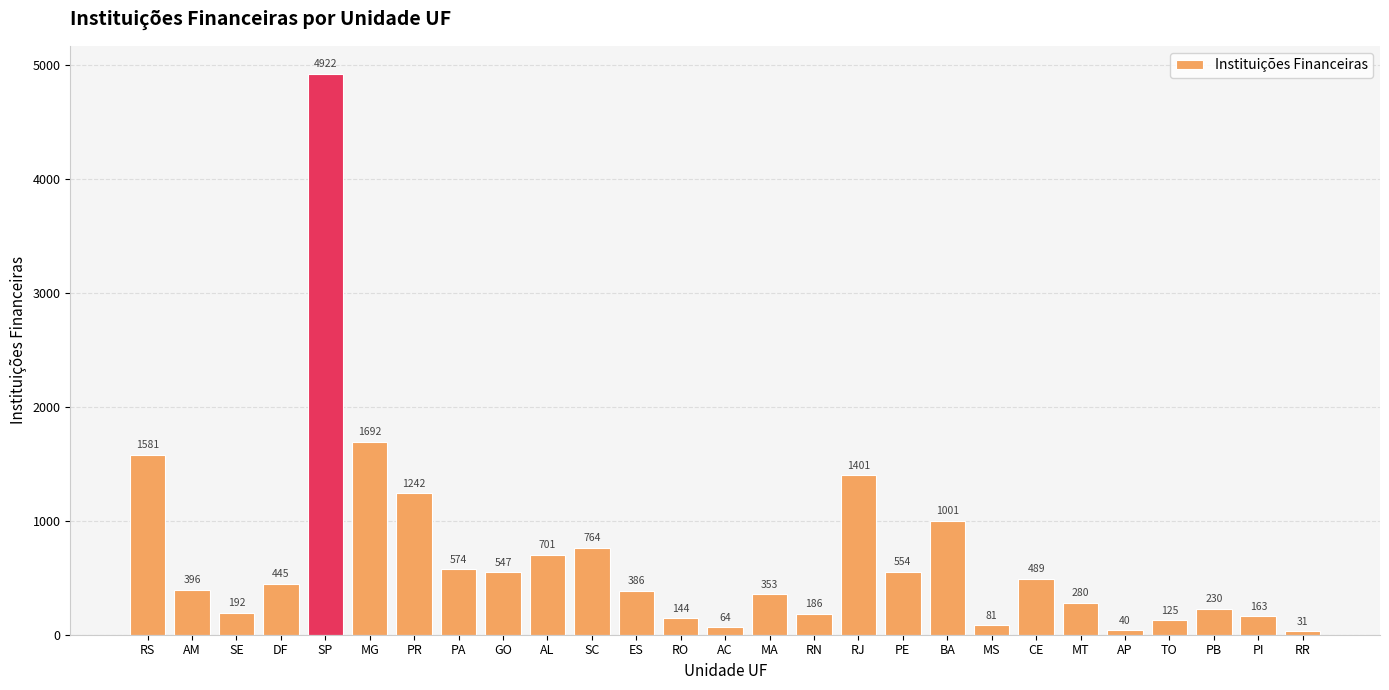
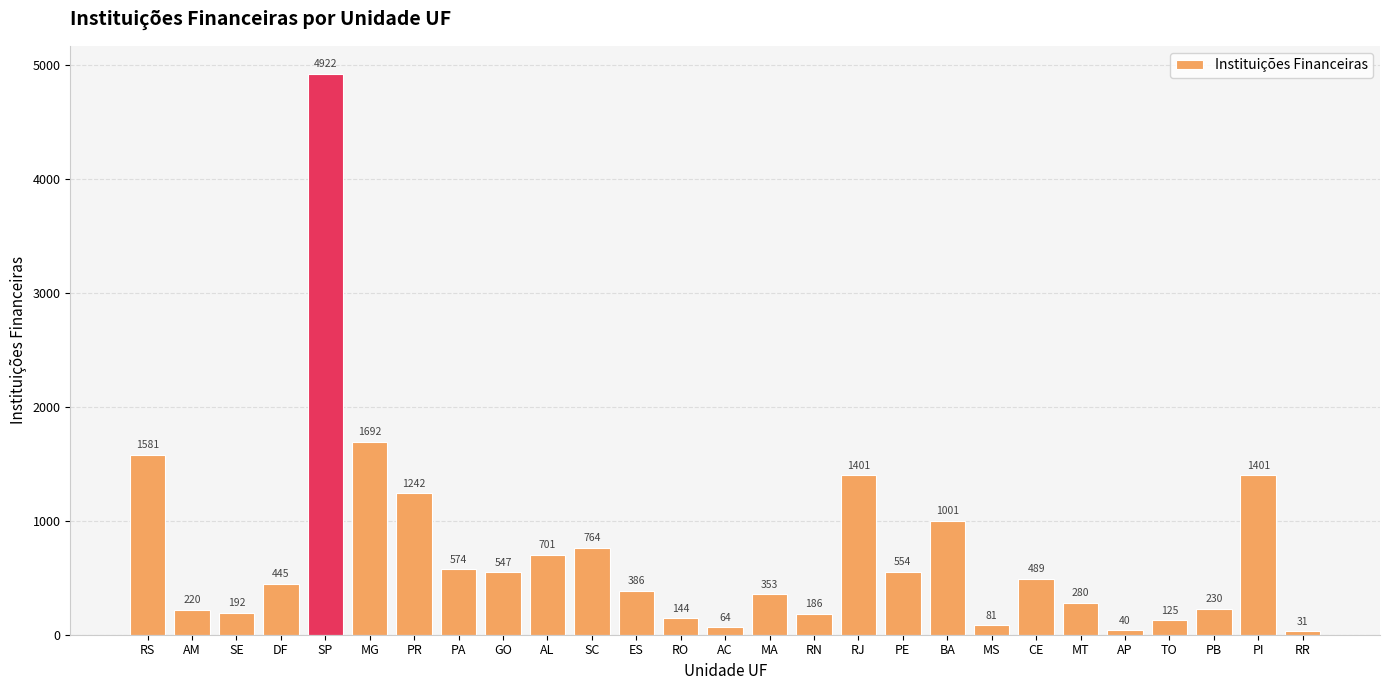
AM: 396 -> 220
PI: 163 -> 1401
